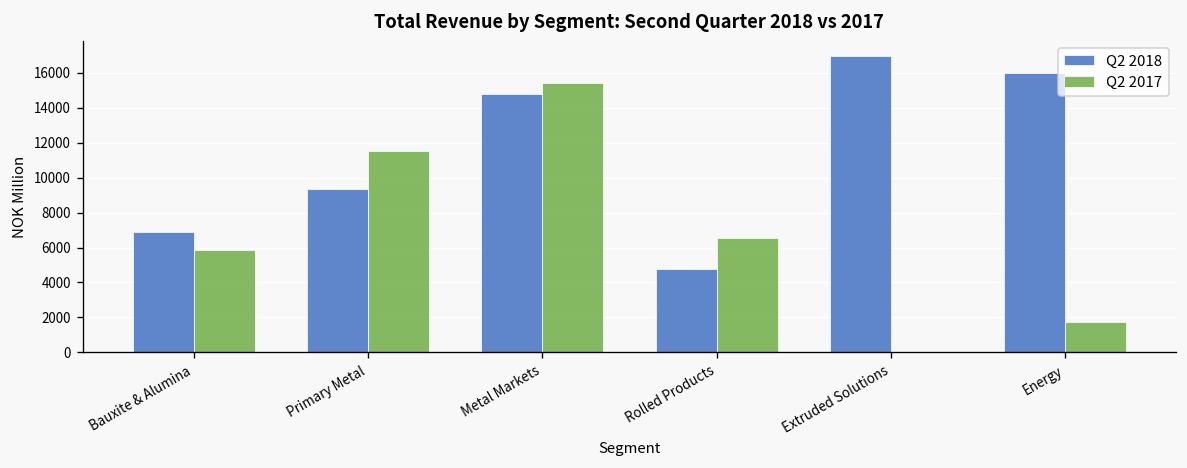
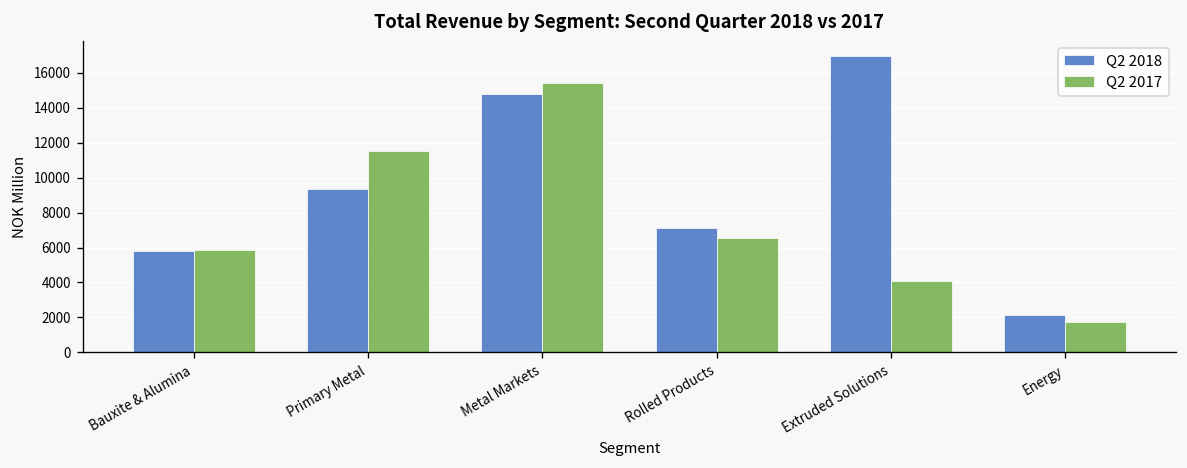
Q2 2018, Bauxite & Alumina: 6900 -> 5800
Q2 2018, Rolled Products: 4800 -> 7100
Q2 2017, Extruded Solutions: 0 -> 4100
Q2 2018, Energy: 16000 -> 2200
